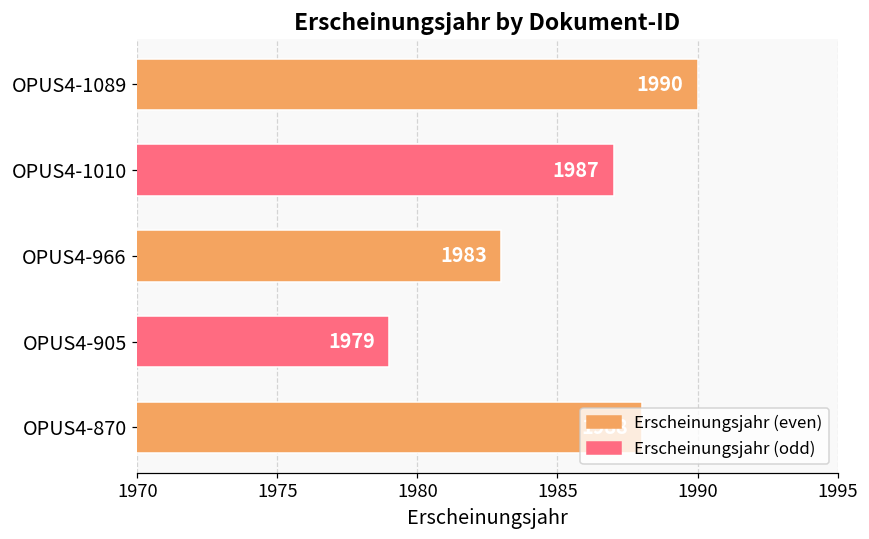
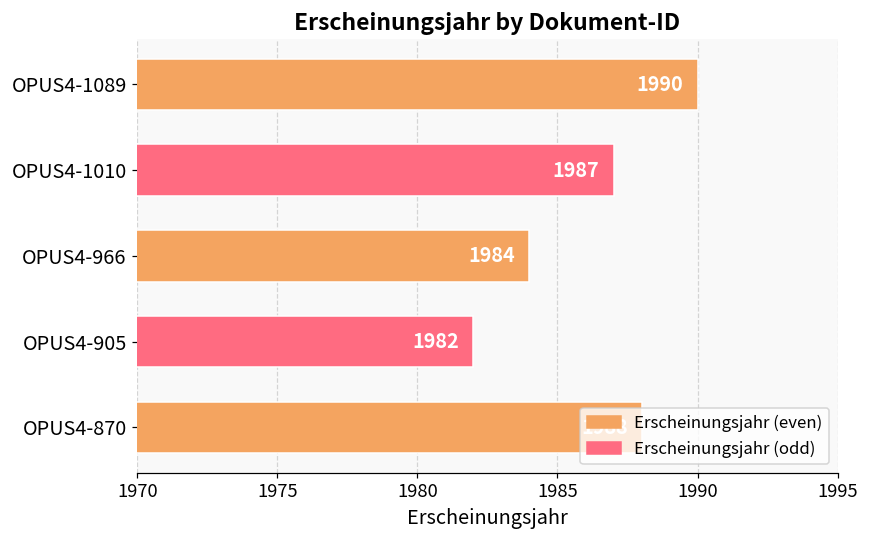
OPUS4-966: 1983 -> 1984
OPUS4-905: 1979 -> 1982
